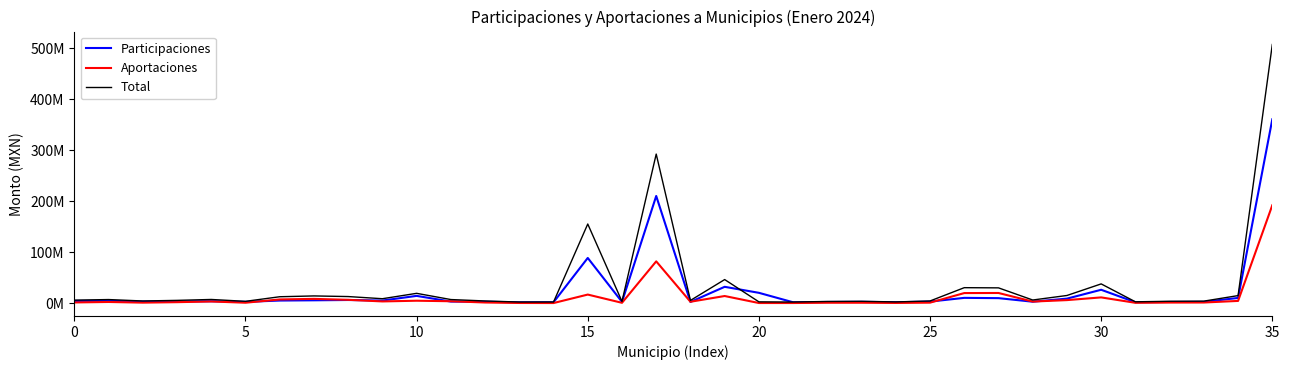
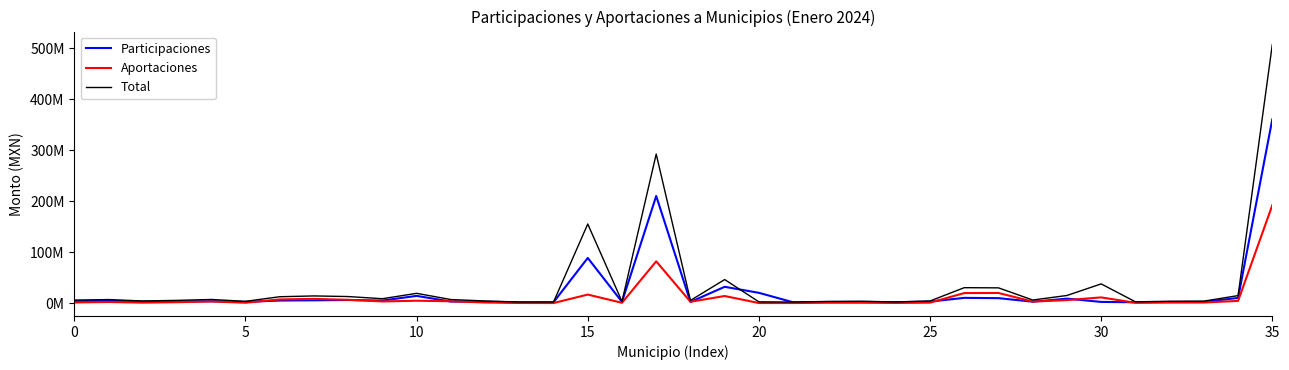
Participaciones, 30: 30000000 -> 0
